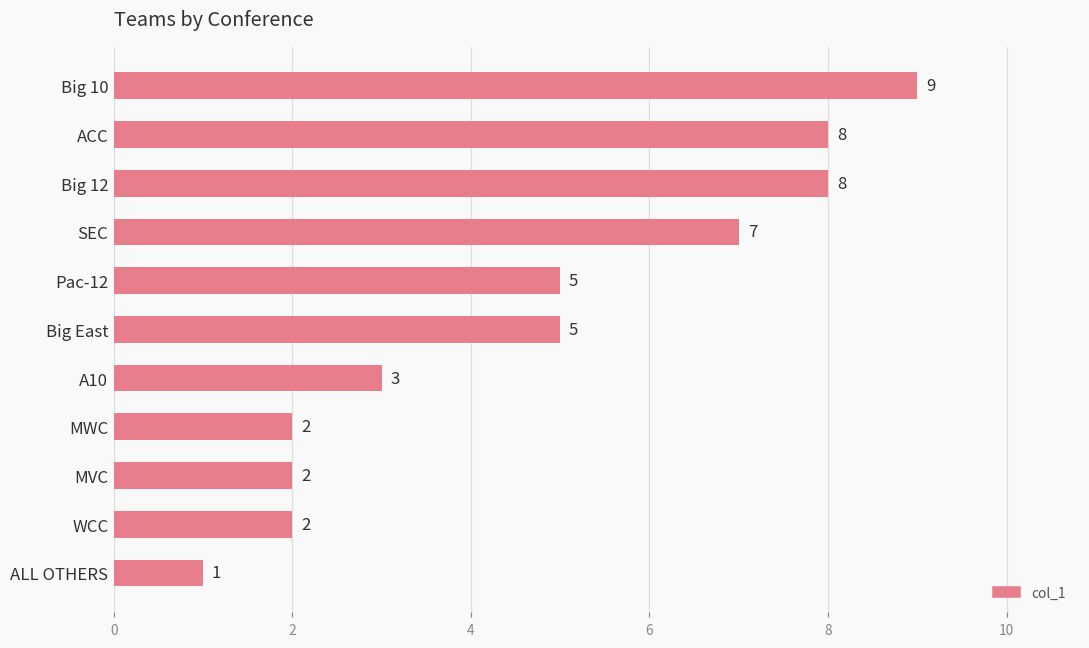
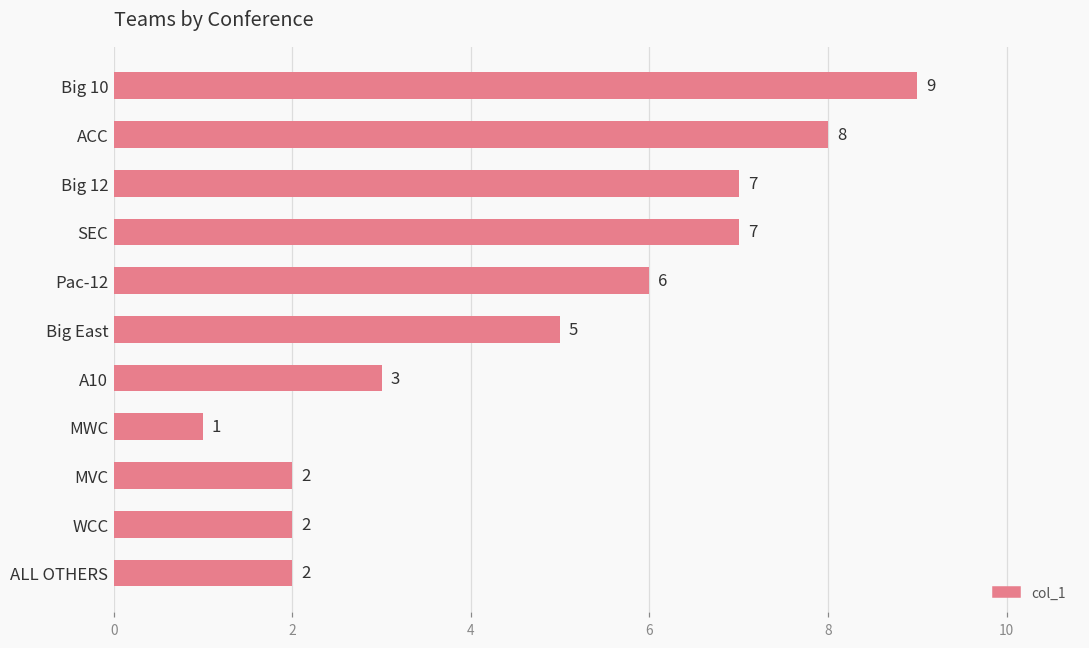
Big 12: 8 -> 7
Pac-12: 5 -> 6
MWC: 2 -> 1
ALL OTHERS: 1 -> 2
